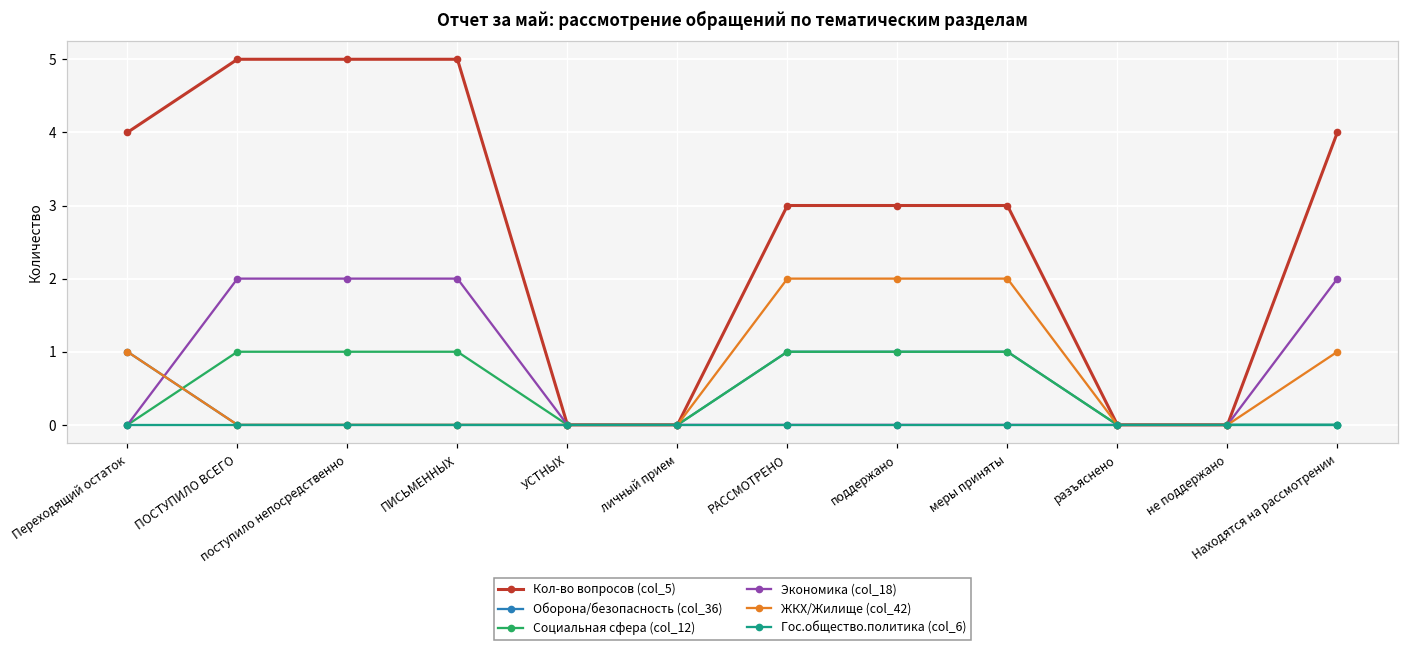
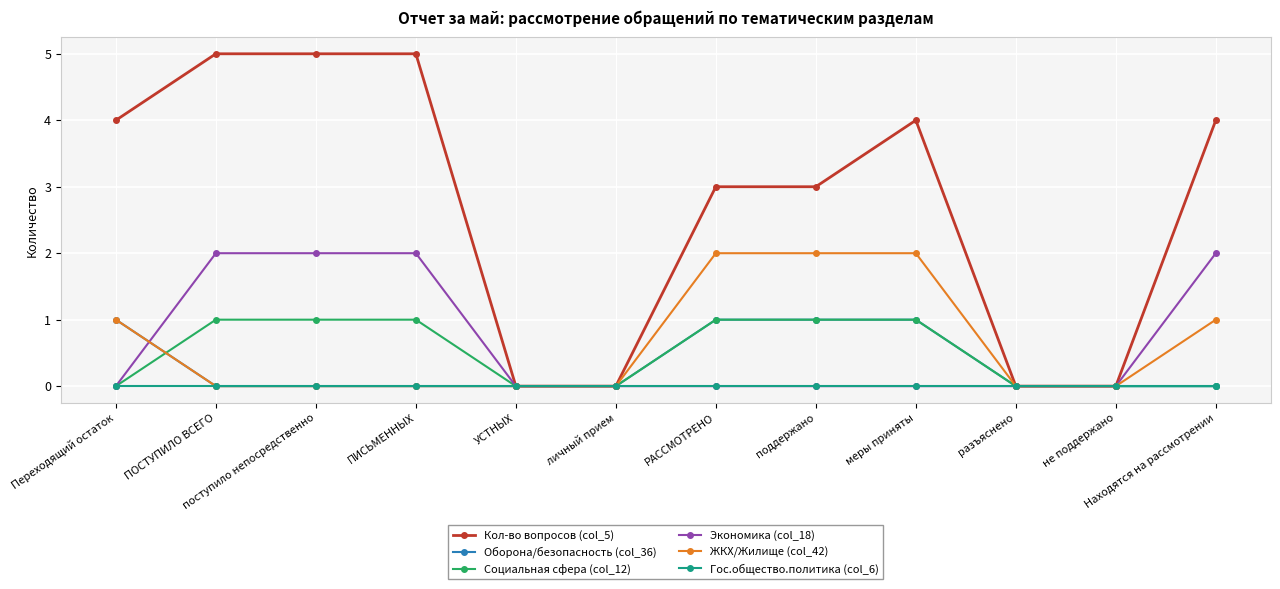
Кол-во вопросов (col_5), меры приняты: 3 -> 4
